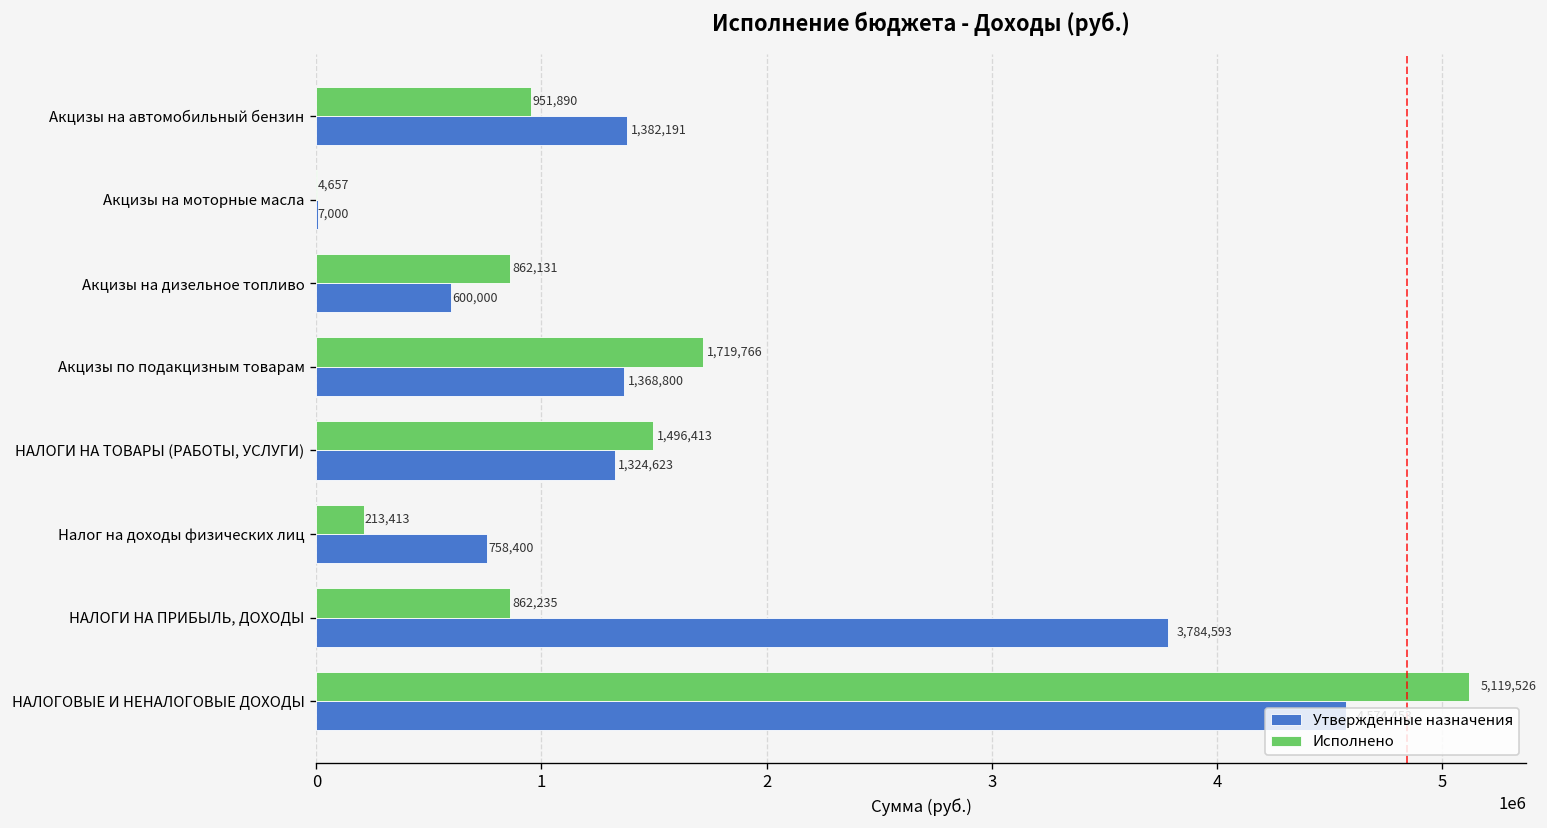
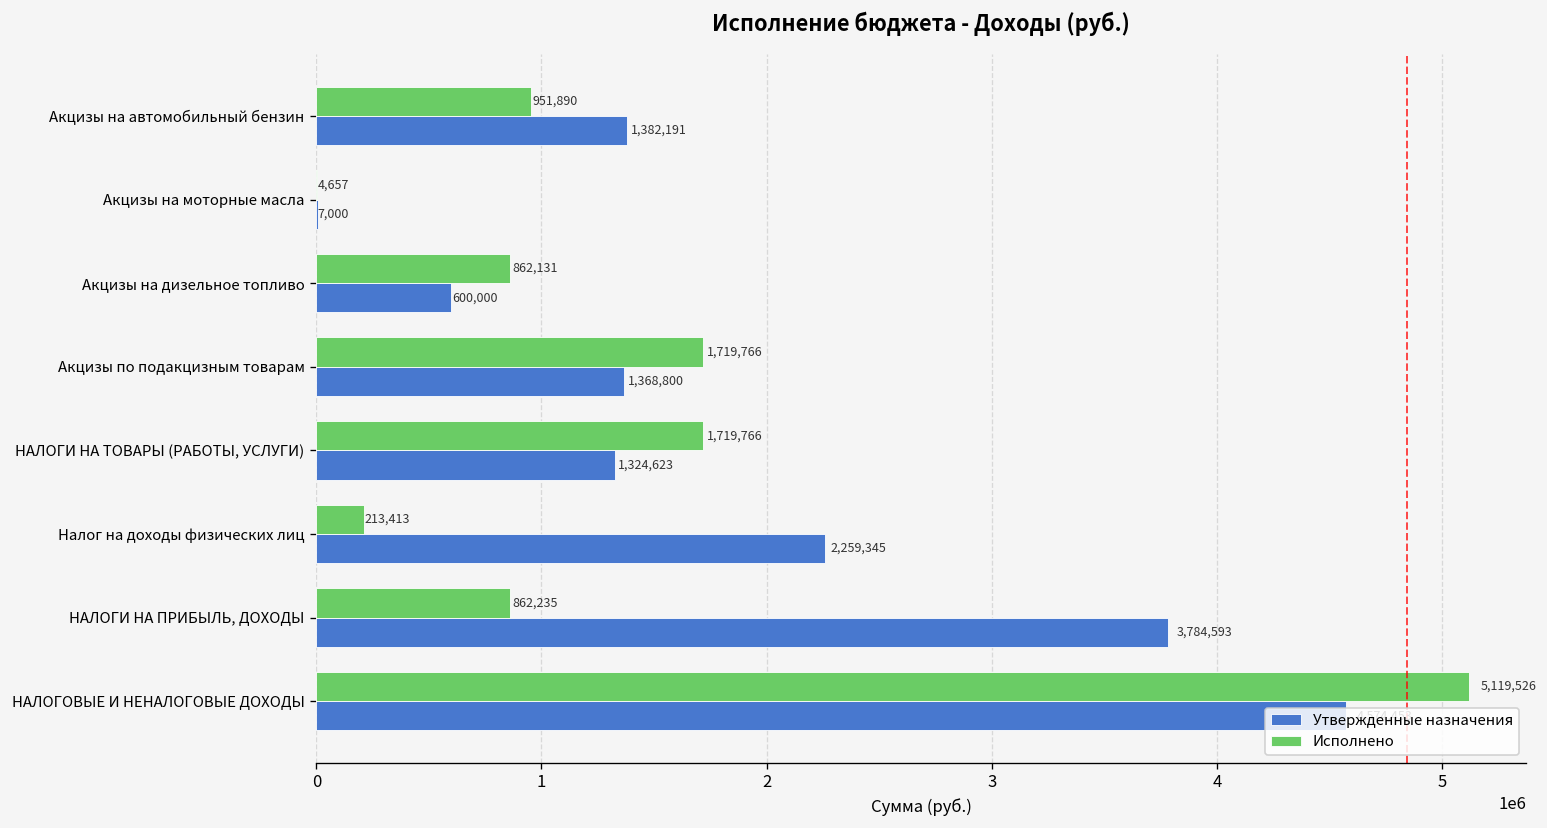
Исполнено, НАЛОГИ НА ТОВАРЫ (РАБОТЫ, УСЛУГИ): 1,496,413 -> 1,719,766
Утвержденные назначения, Налог на доходы физических лиц: 758,400 -> 2,259,345
